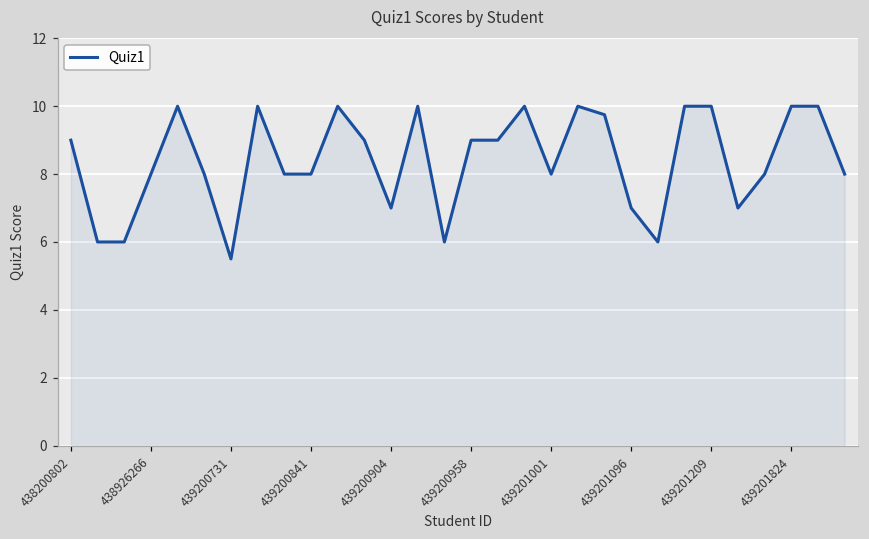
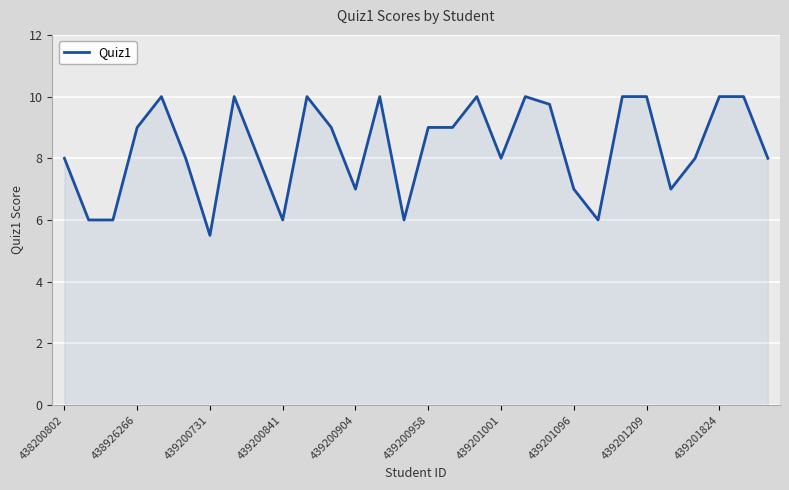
438200802: 9 -> 8
438926266: 8 -> 9
439200841: 8 -> 6
